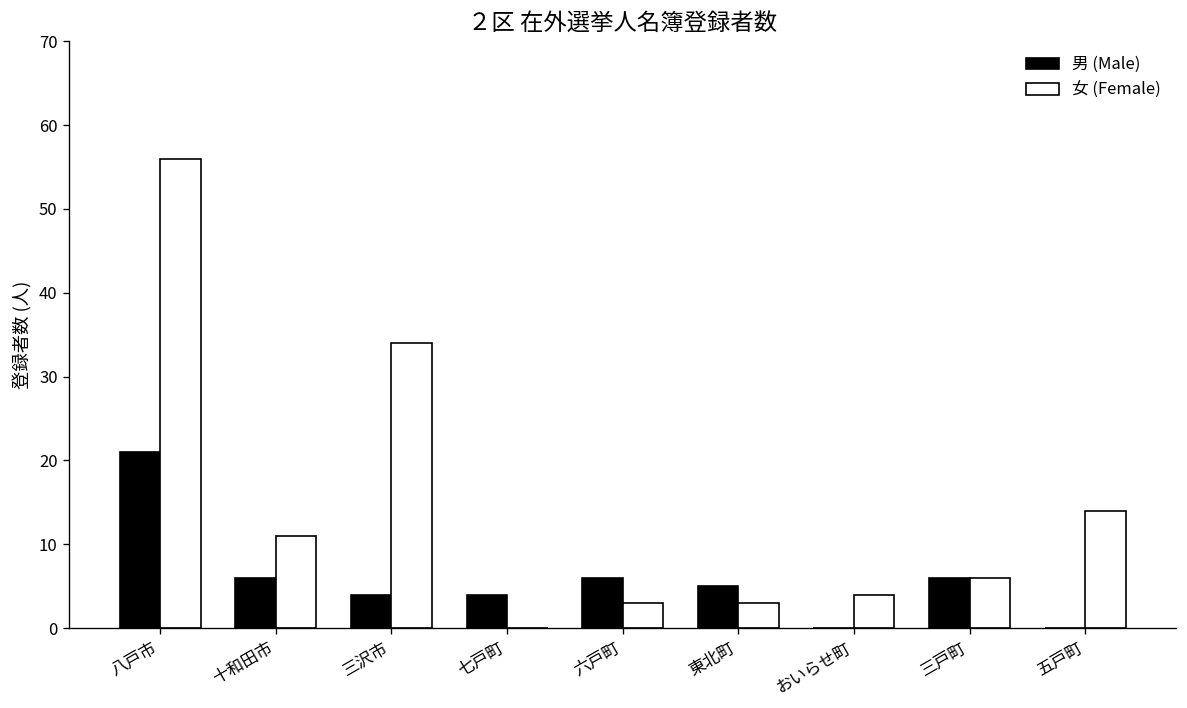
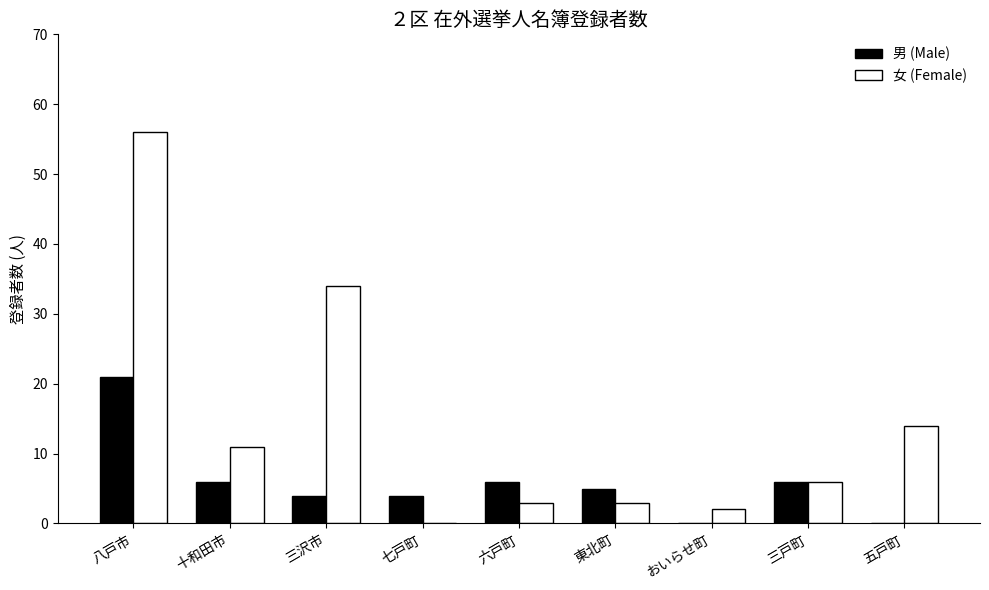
女 (Female), おいらせ町: 4 -> 2
